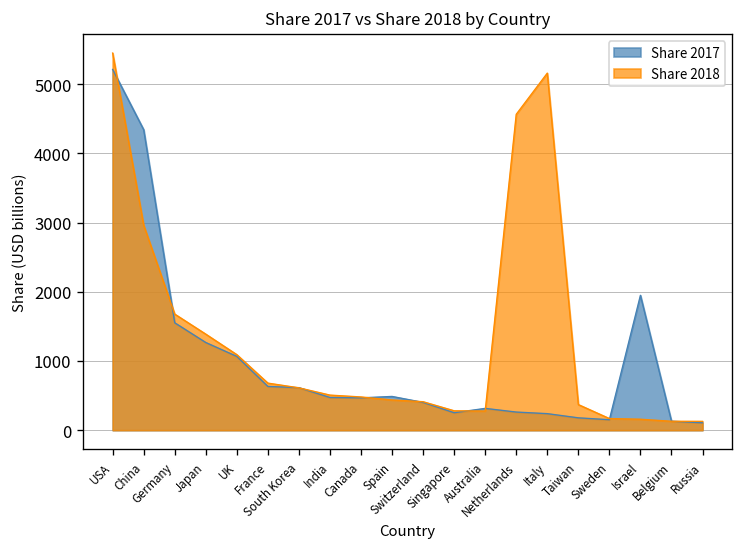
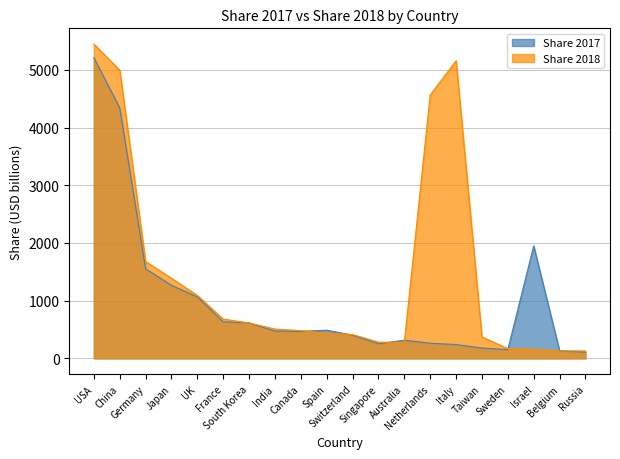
Share 2018, China: 3000 -> 5000
